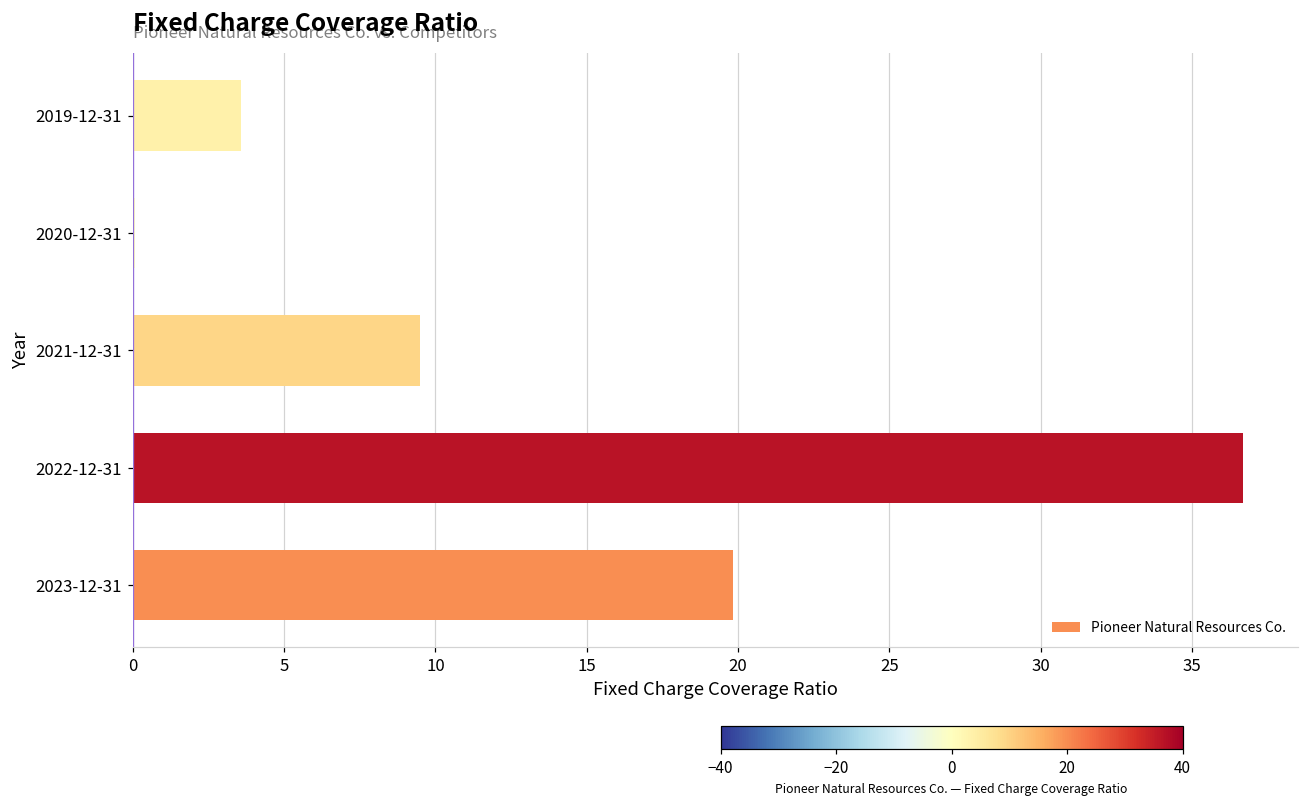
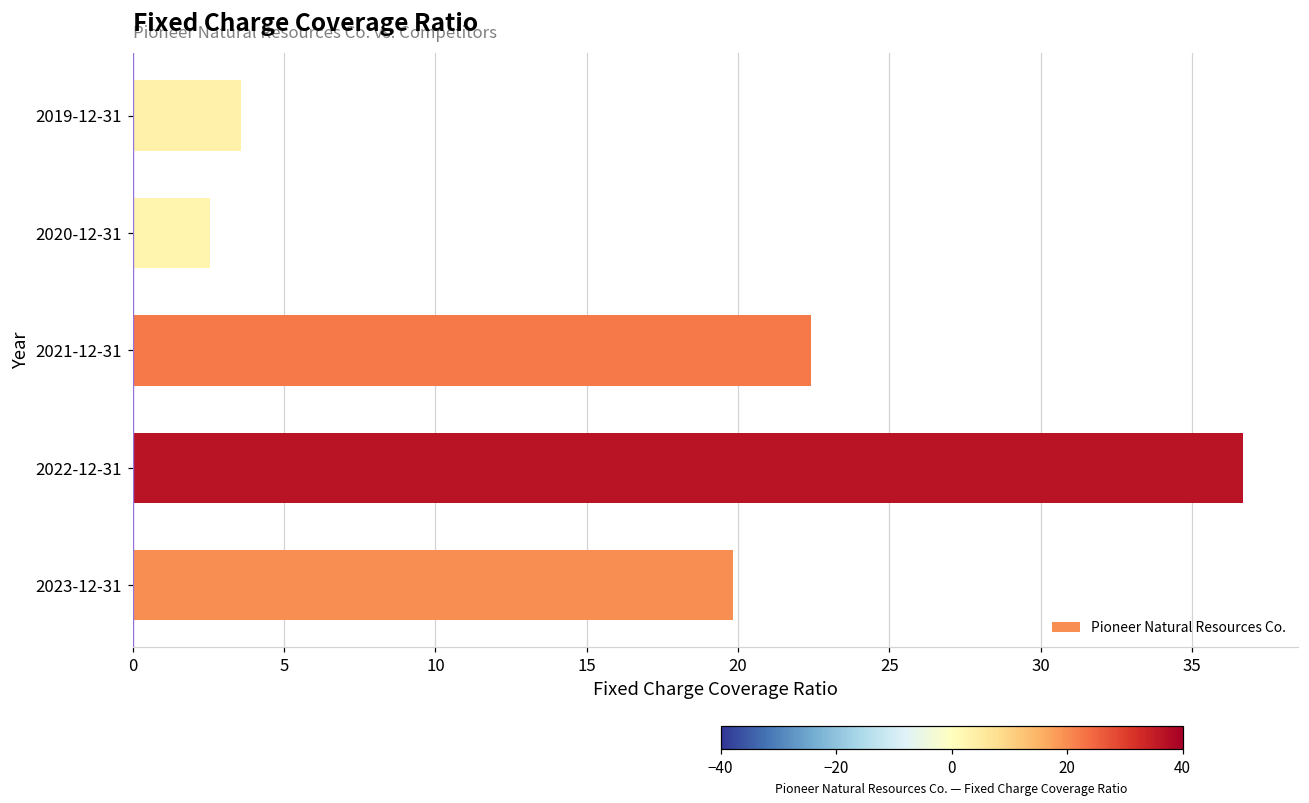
2020-12-31: 0.1 -> 2.6
2021-12-31: 9.5 -> 22.4
